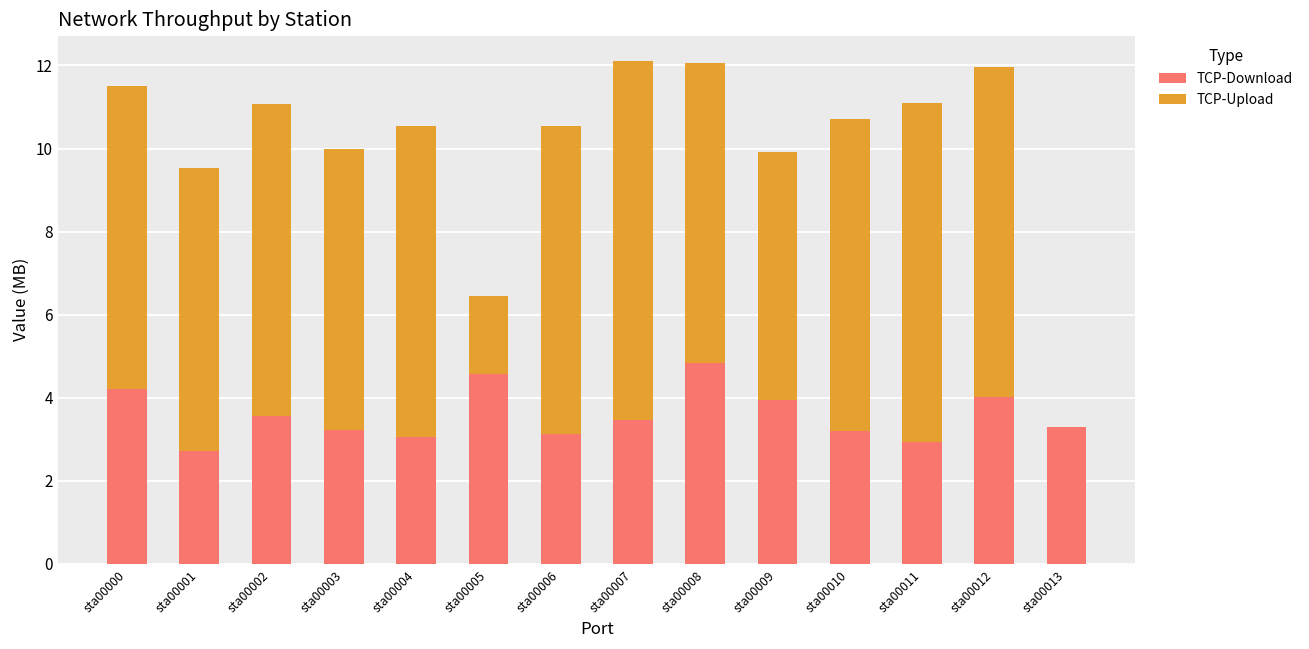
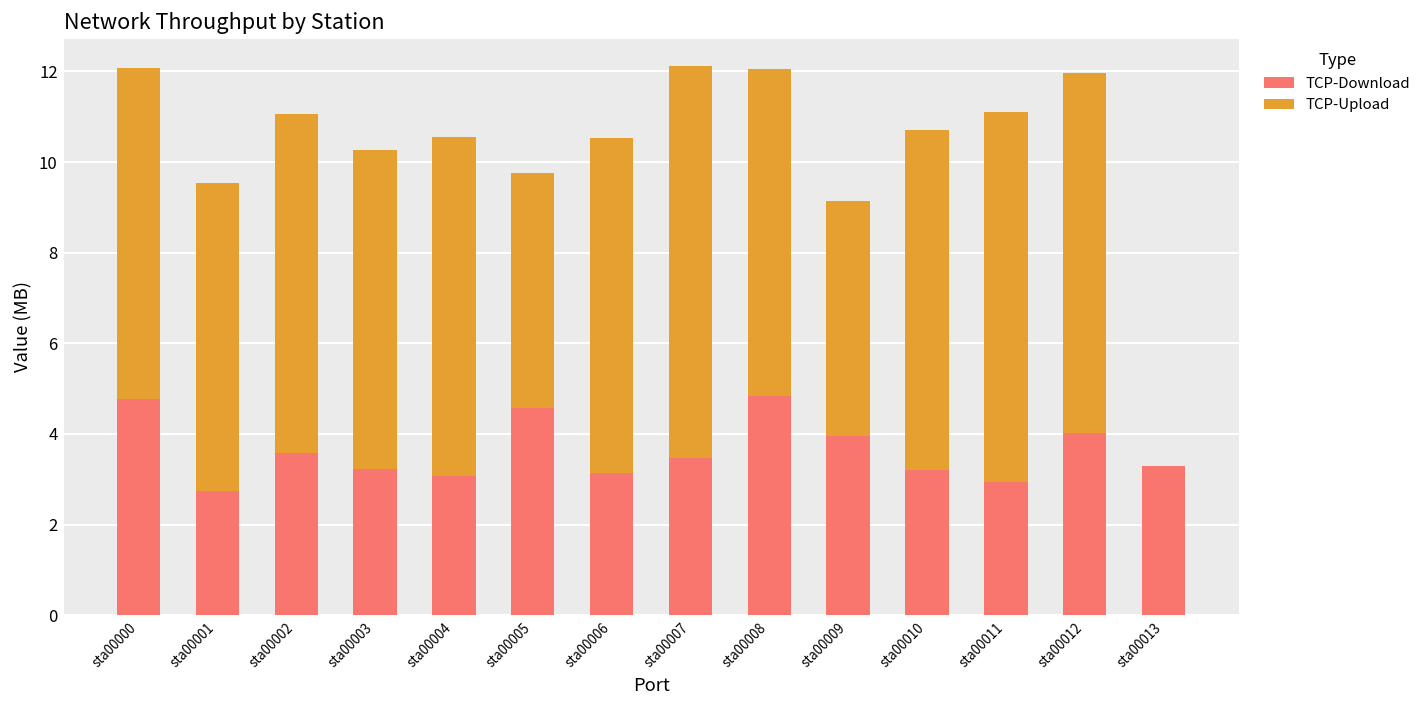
TCP-Download, sta00000: 4.2 -> 4.8
TCP-Upload, sta00003: 6.8 -> 7.0
TCP-Upload, sta00005: 1.9 -> 5.2
TCP-Upload, sta00009: 6.0 -> 5.2
